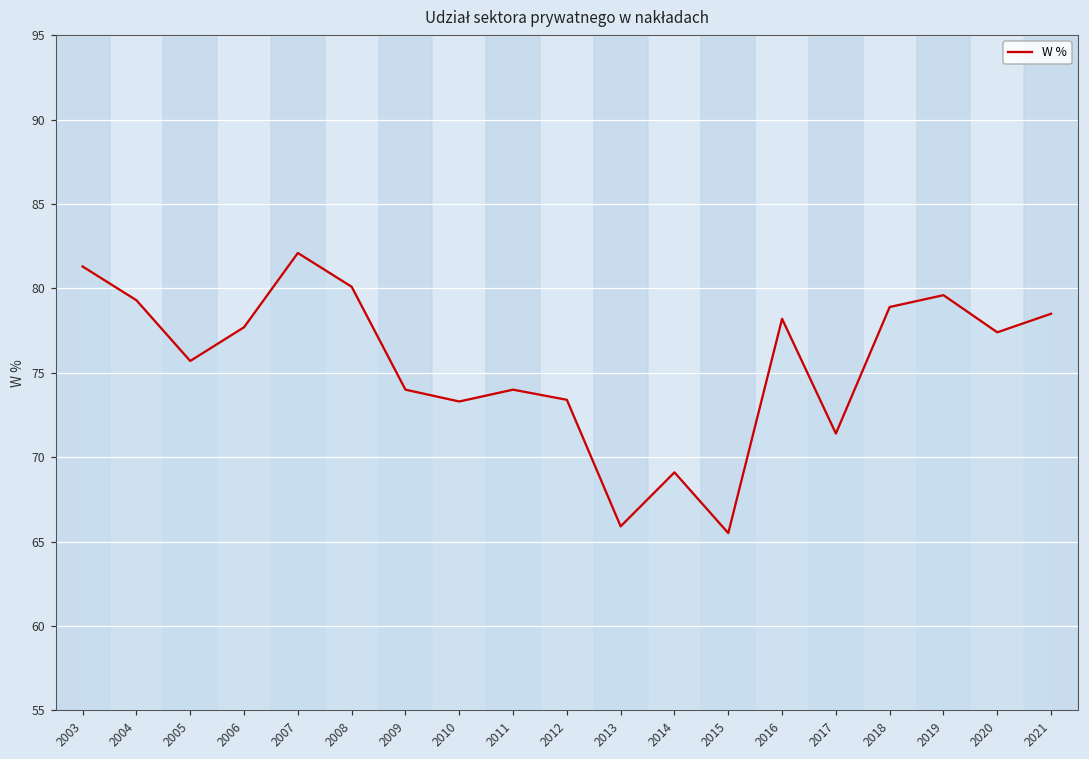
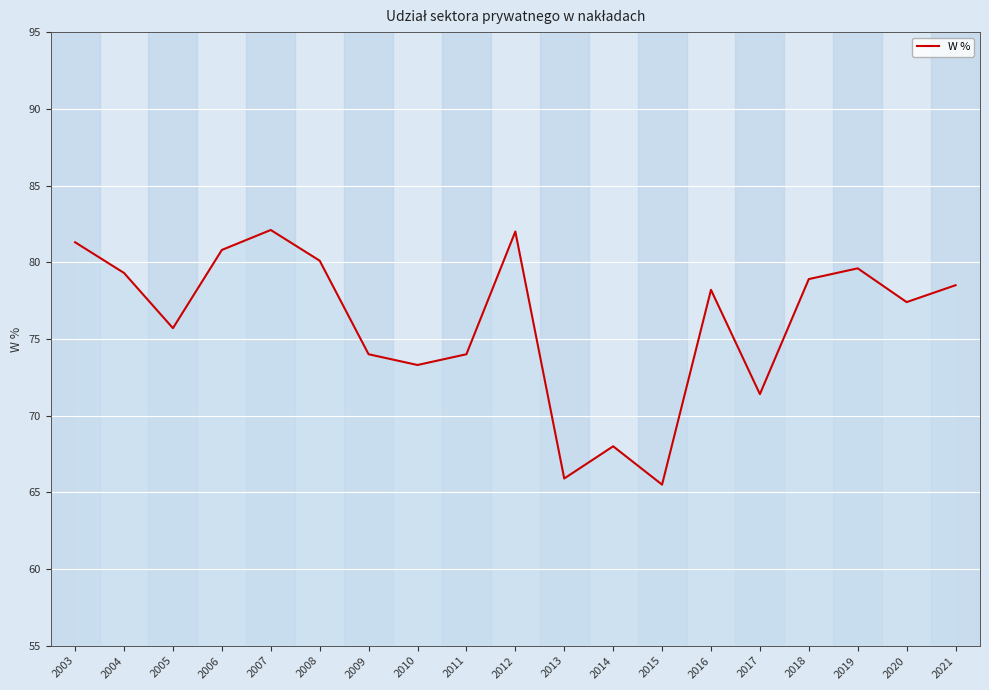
2006: 77.7 -> 80.8
2012: 73.4 -> 82.0
2014: 69.1 -> 68.0
